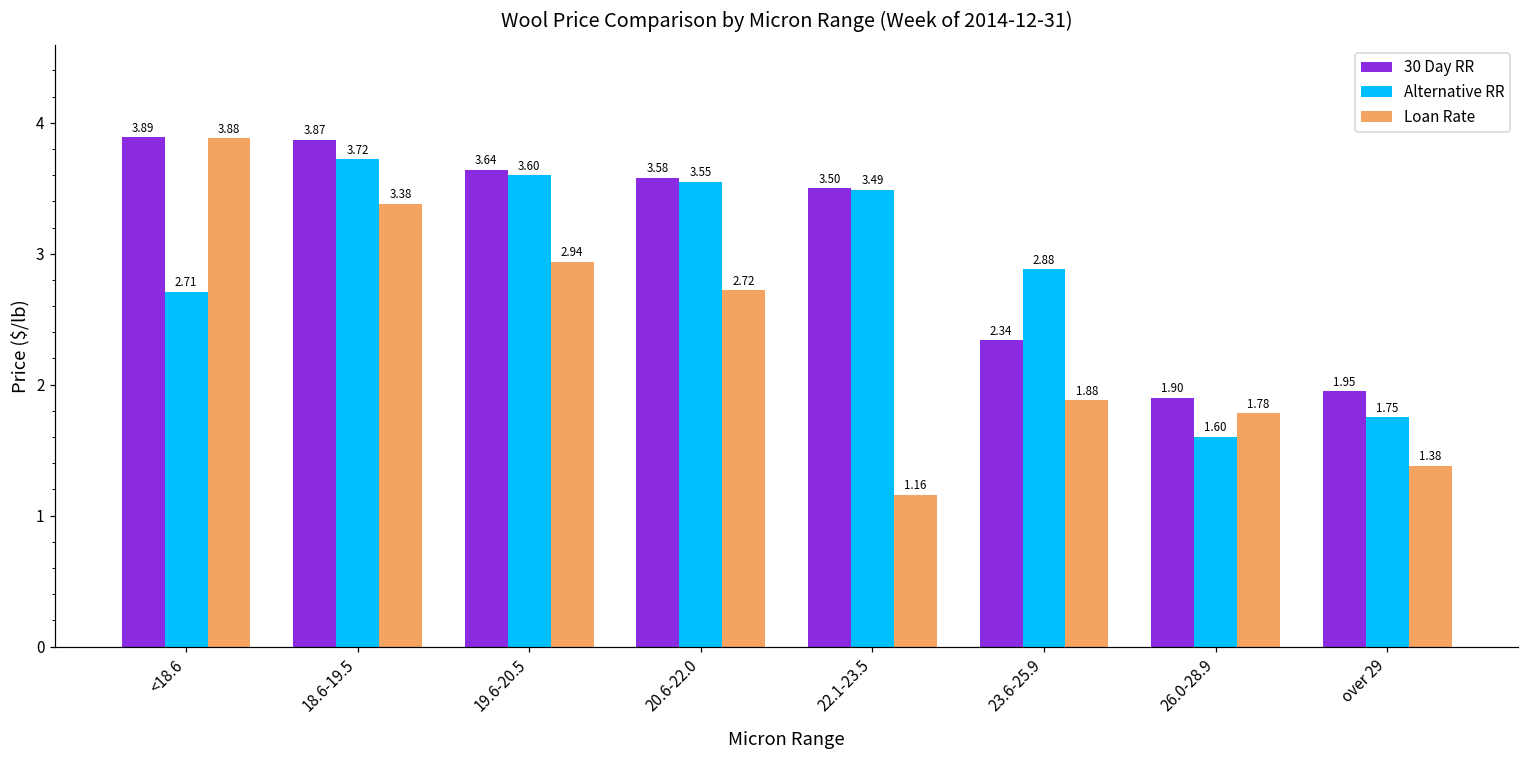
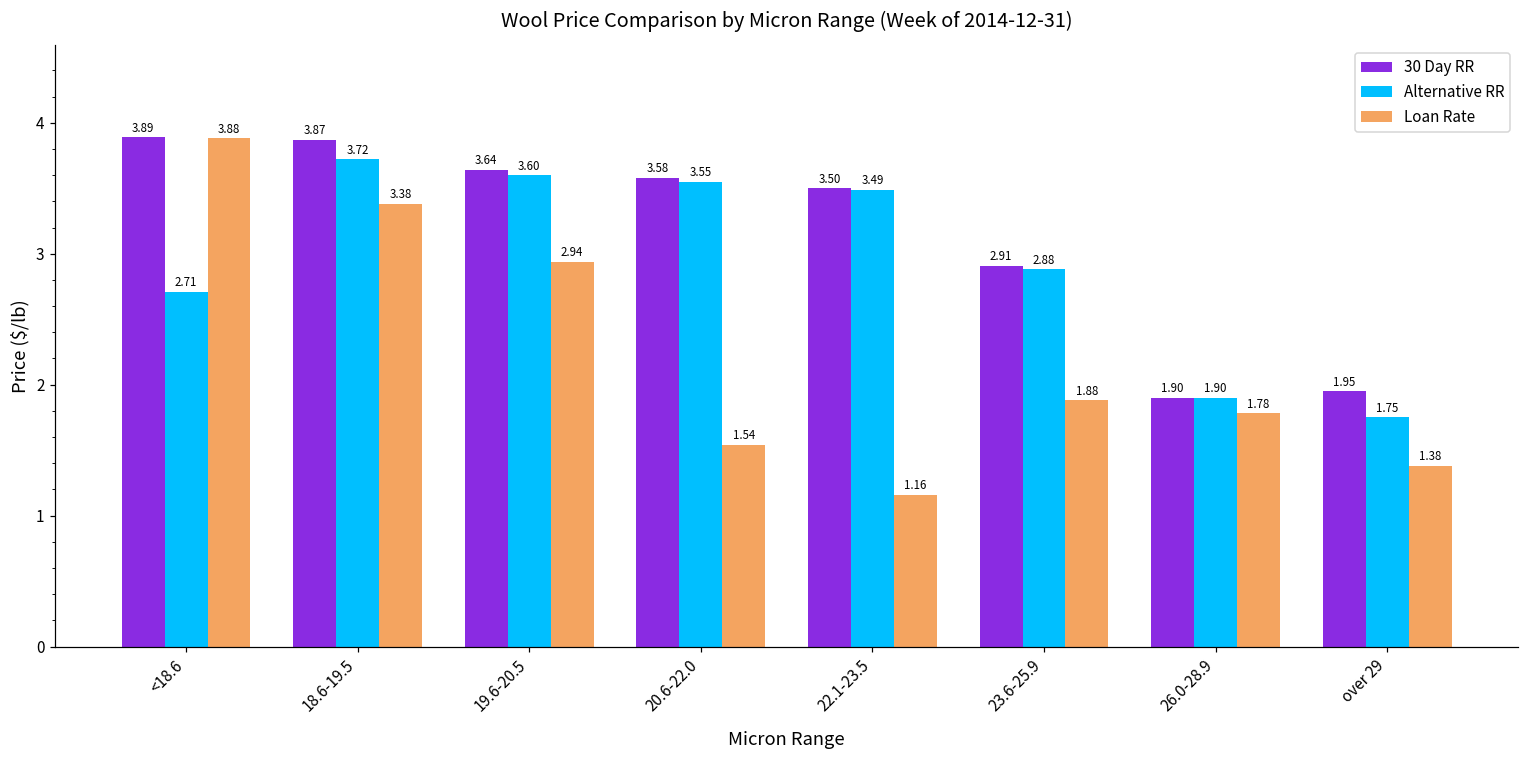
Loan Rate, 20.6-22.0: 2.72 -> 1.54
30 Day RR, 23.6-25.9: 2.34 -> 2.91
Alternative RR, 26.0-28.9: 1.60 -> 1.90
